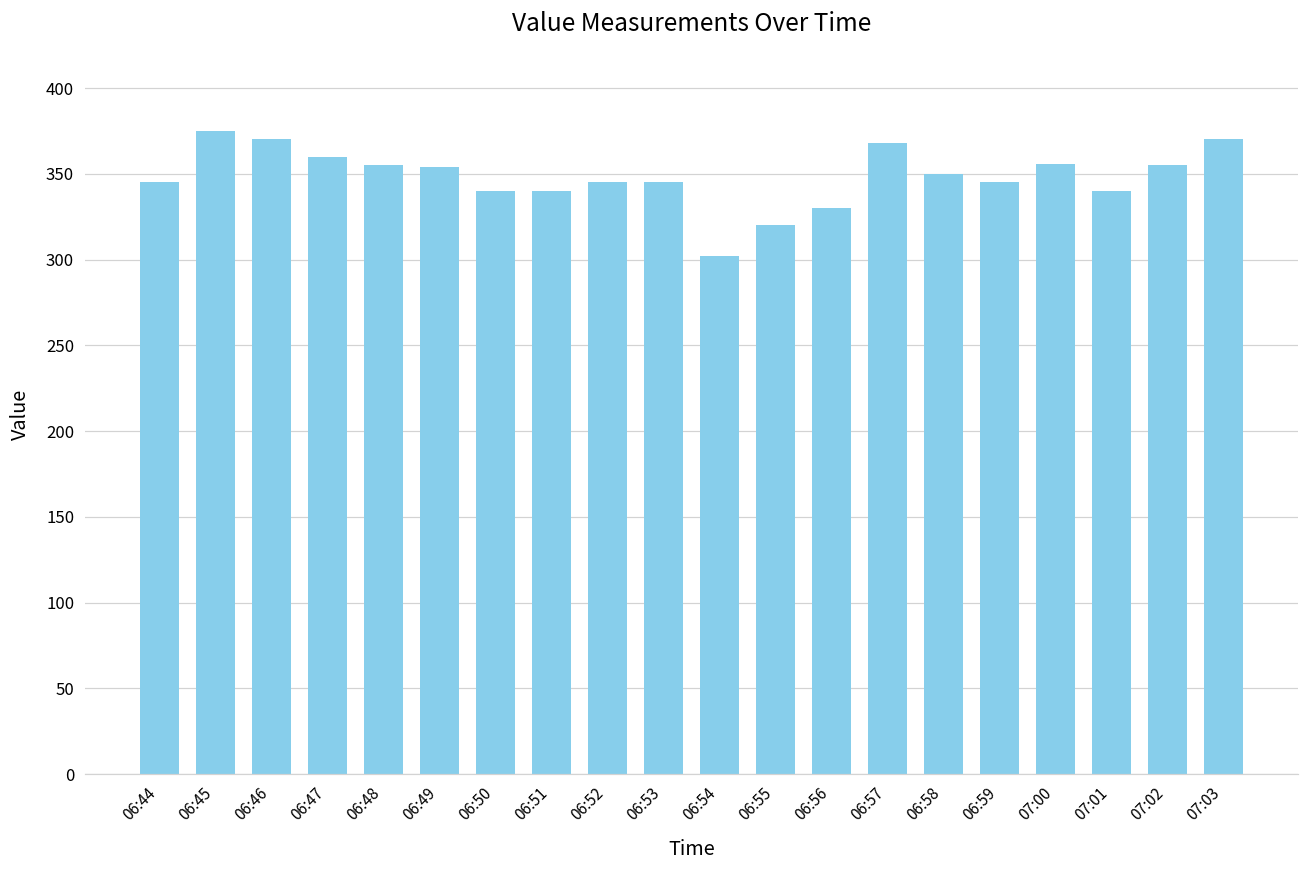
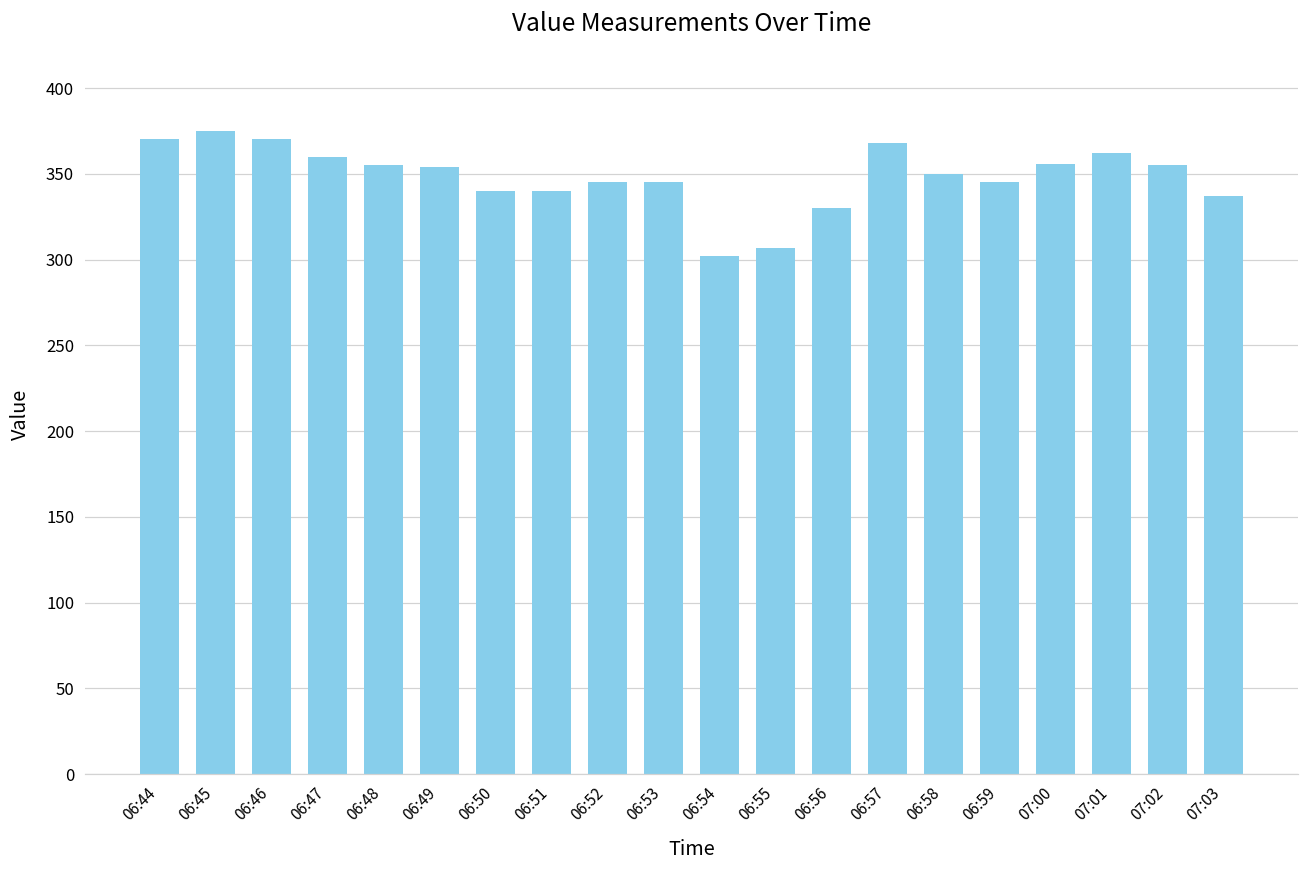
06:44: 345 -> 370
06:55: 320 -> 307
07:01: 340 -> 362
07:03: 370 -> 337
